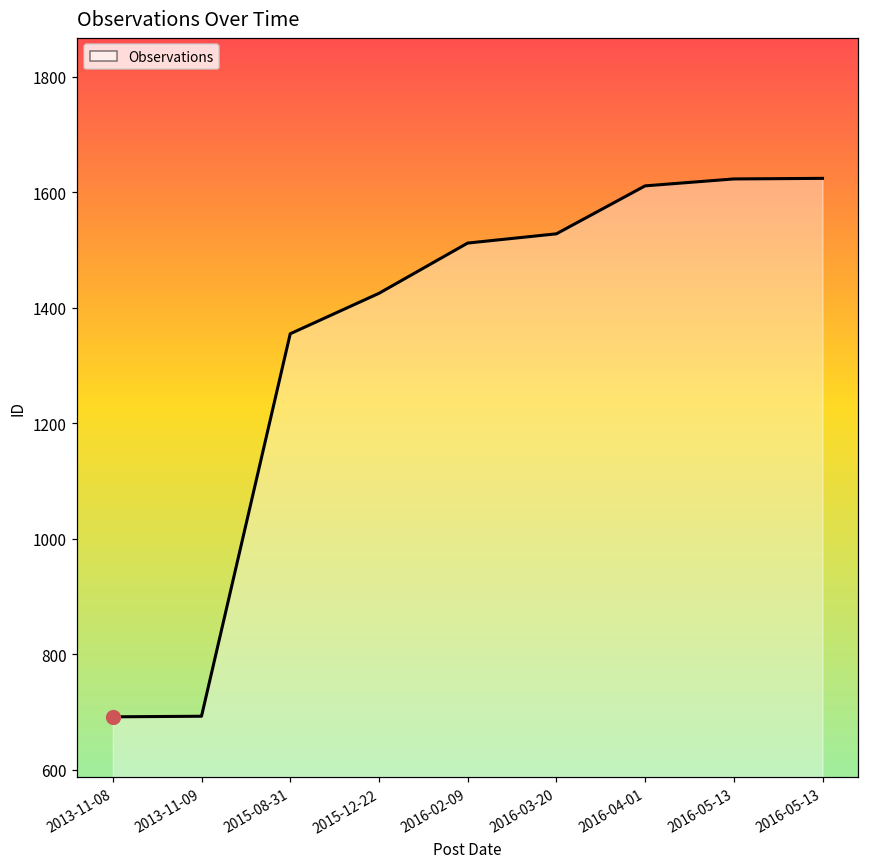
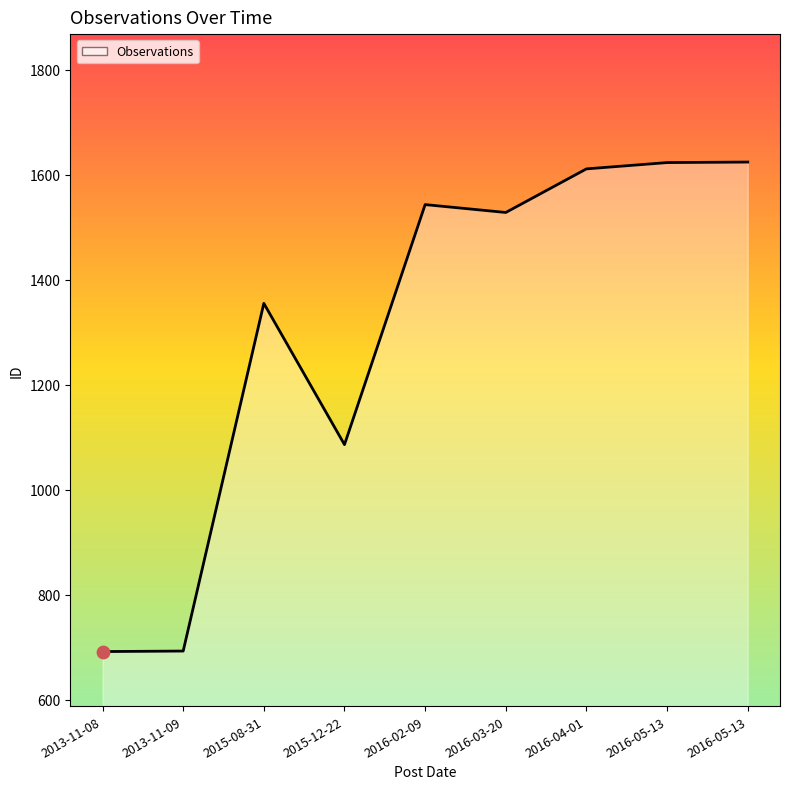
Observations, 2015-12-22: 1430 -> 1090
Observations, 2016-02-09: 1510 -> 1540
